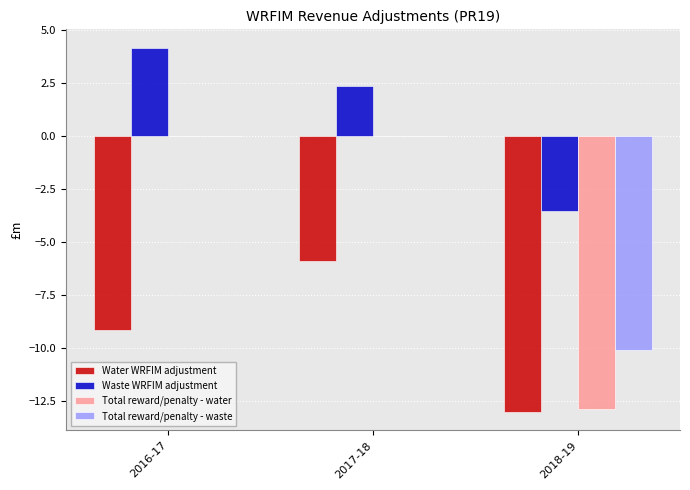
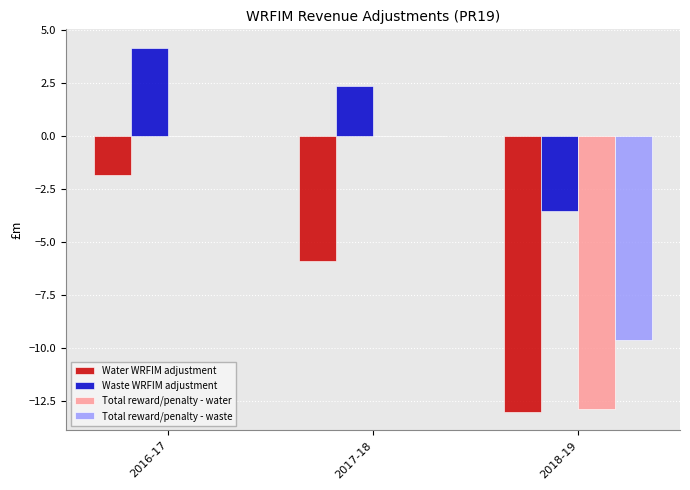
Water WRFIM adjustment, 2016-17: -9.2 -> -1.8
Total reward/penalty - waste, 2018-19: -10.1 -> -9.6
